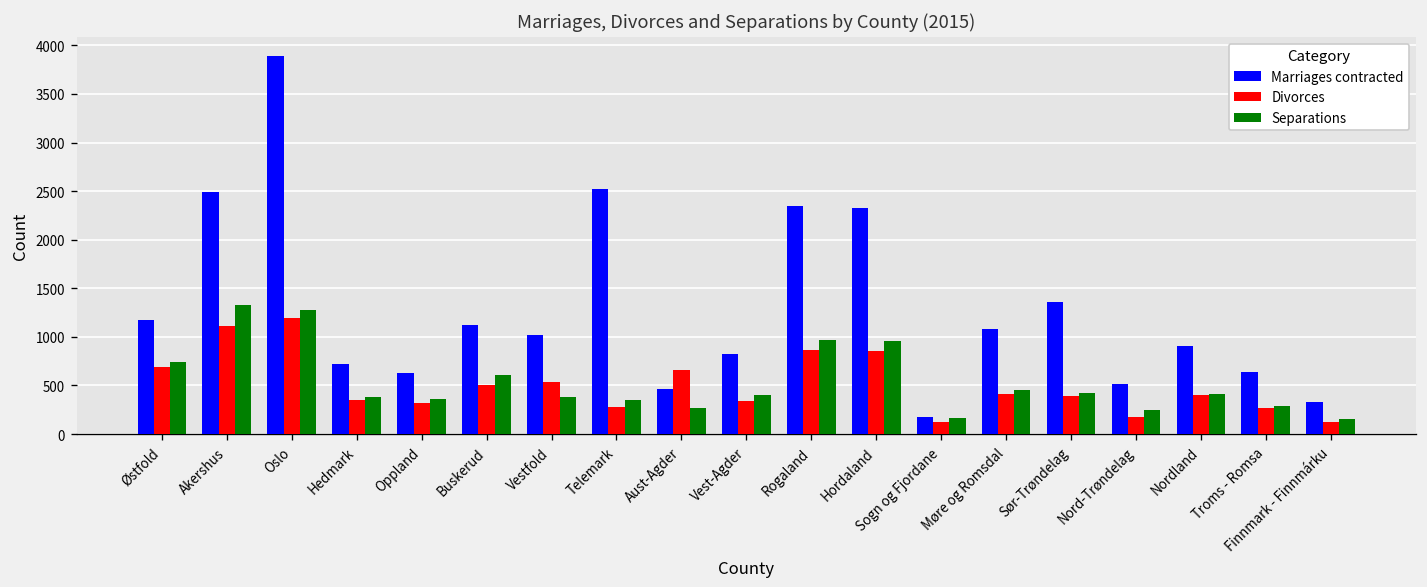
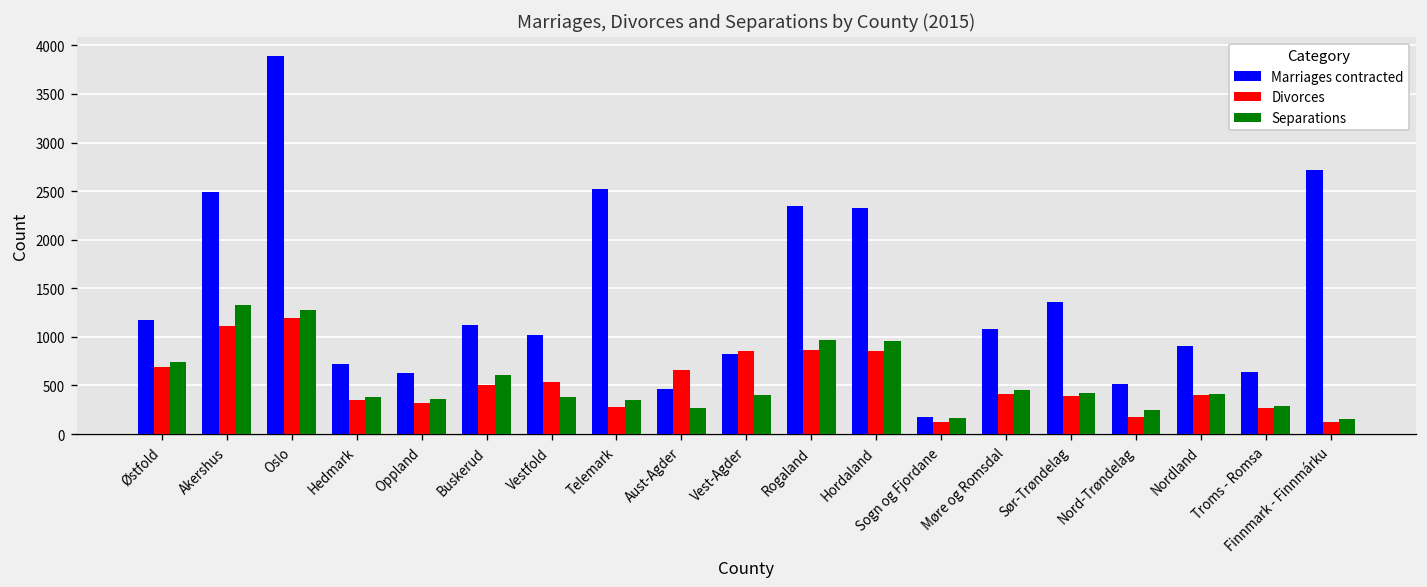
Divorces, Vest-Agder: 300 -> 900
Marriages contracted, Finnmark - Finnmárku: 300 -> 2700
